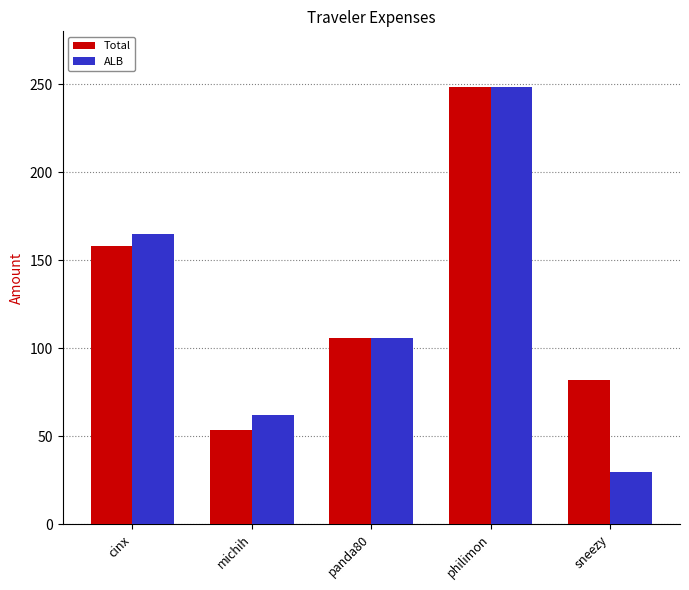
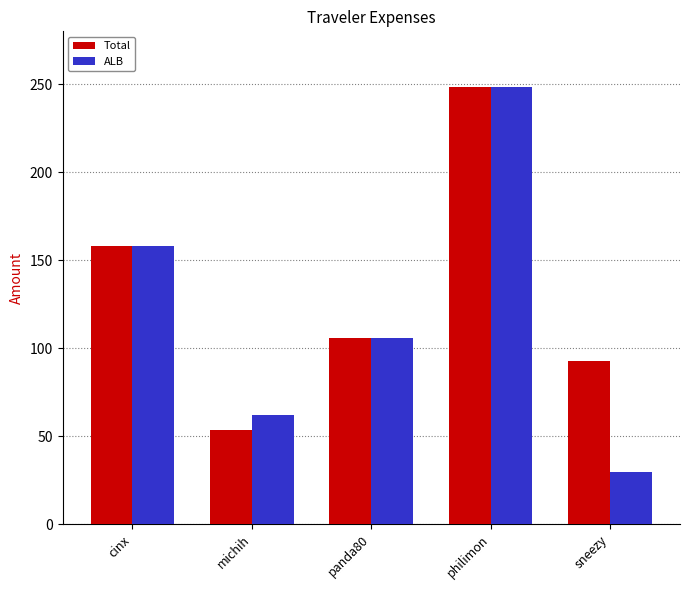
ALB, cinx: 165 -> 158
Total, sneezy: 82 -> 93
